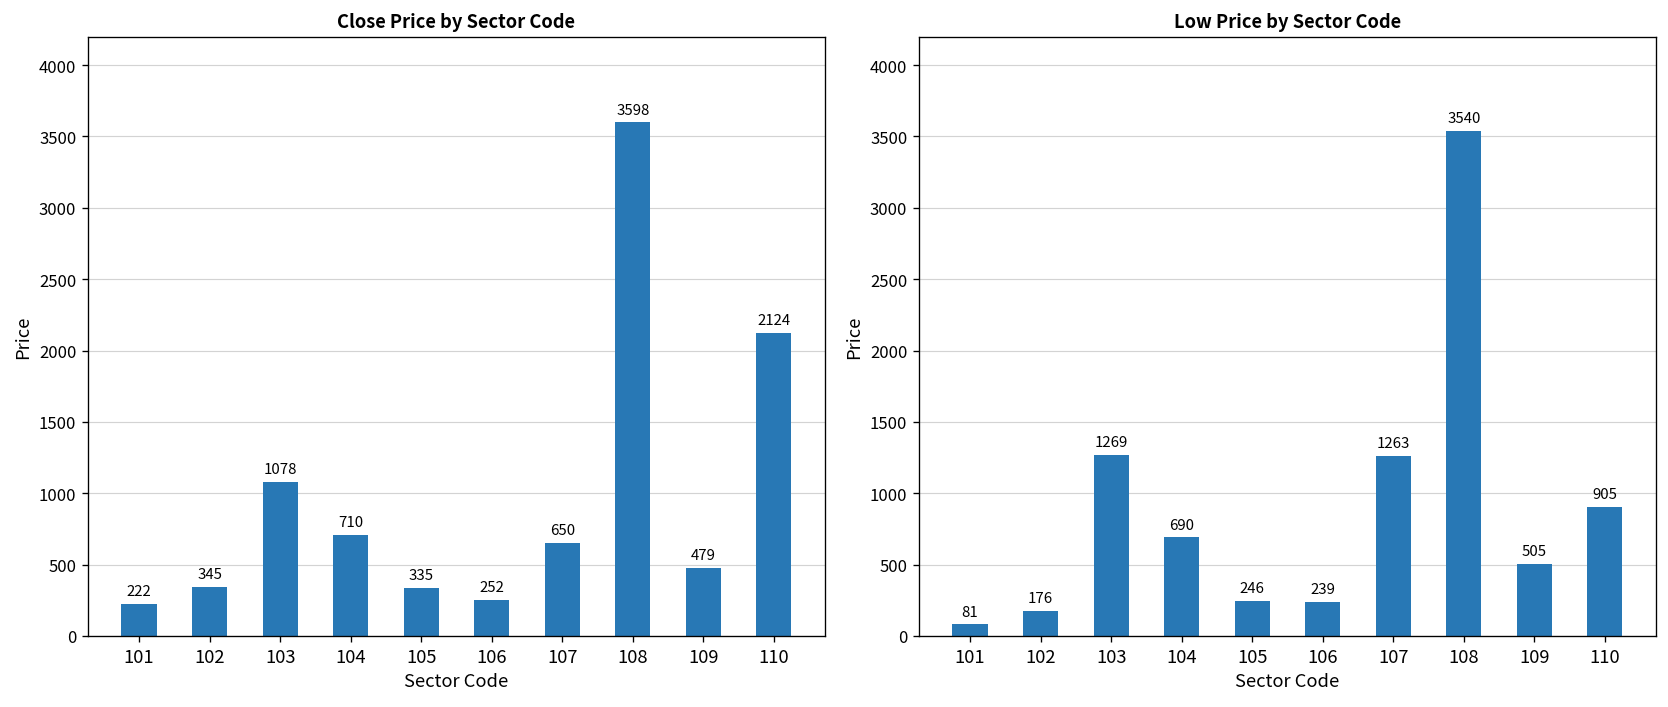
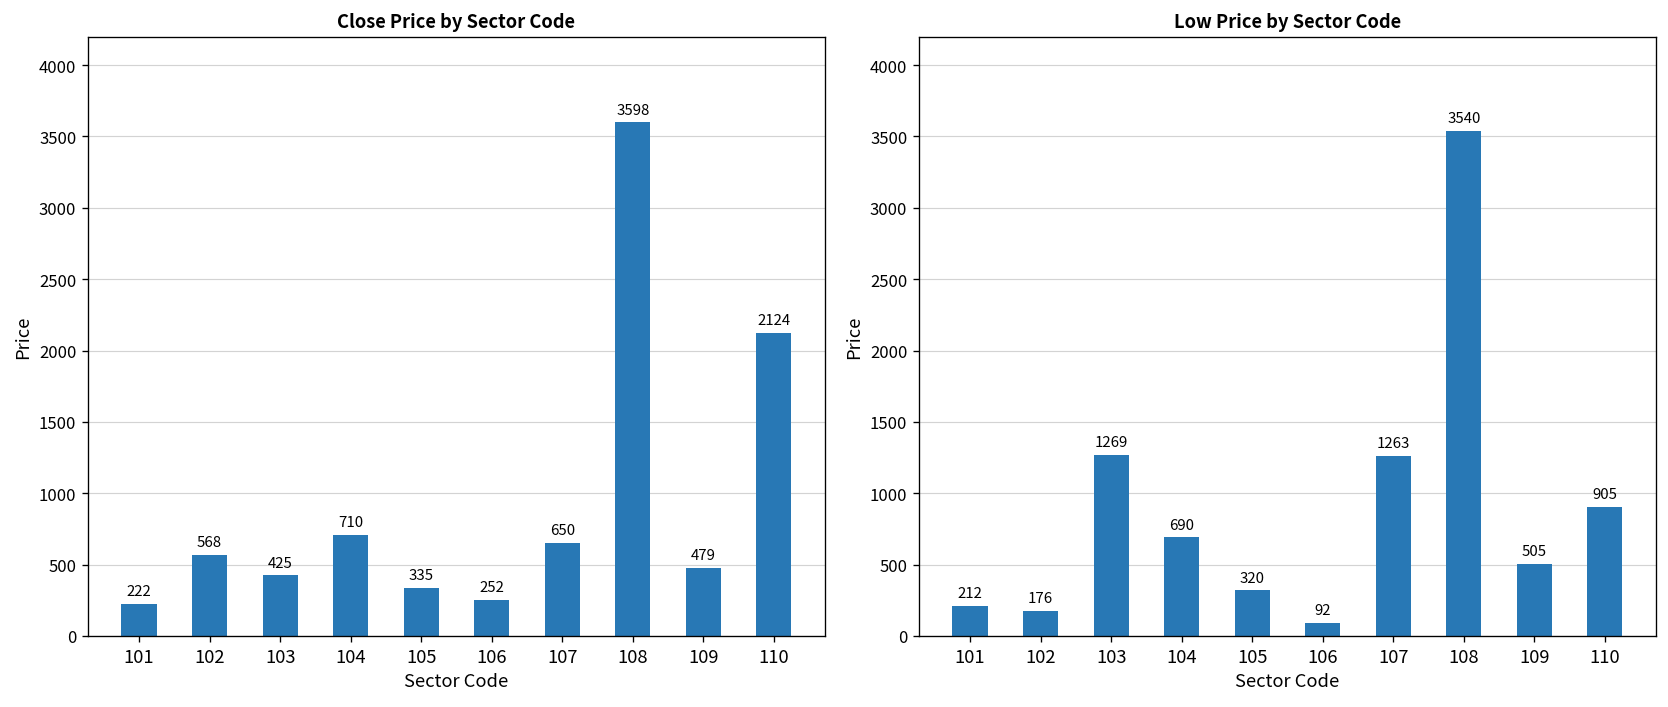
Close Price by Sector Code, 102: 345 -> 568
Close Price by Sector Code, 103: 1078 -> 425
Low Price by Sector Code, 101: 81 -> 212
Low Price by Sector Code, 105: 246 -> 320
Low Price by Sector Code, 106: 239 -> 92
